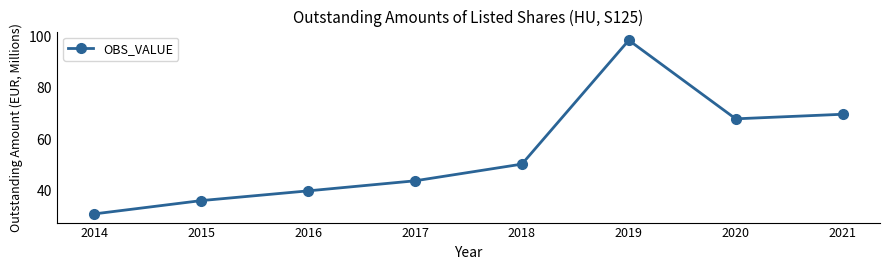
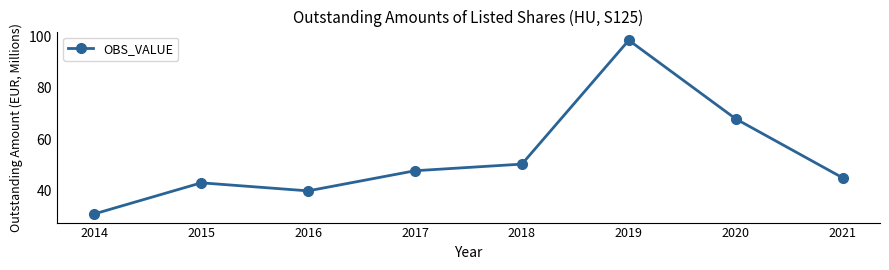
2015: 36 -> 43
2017: 44 -> 48
2021: 70 -> 45
